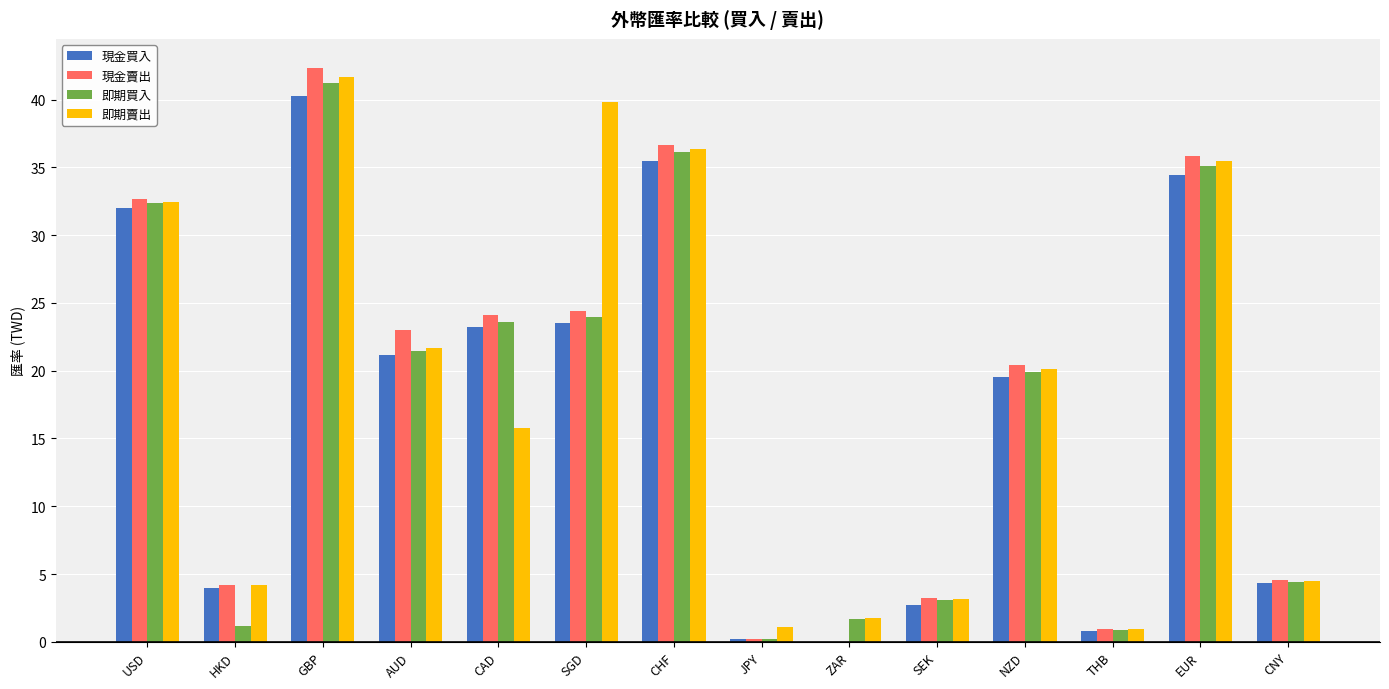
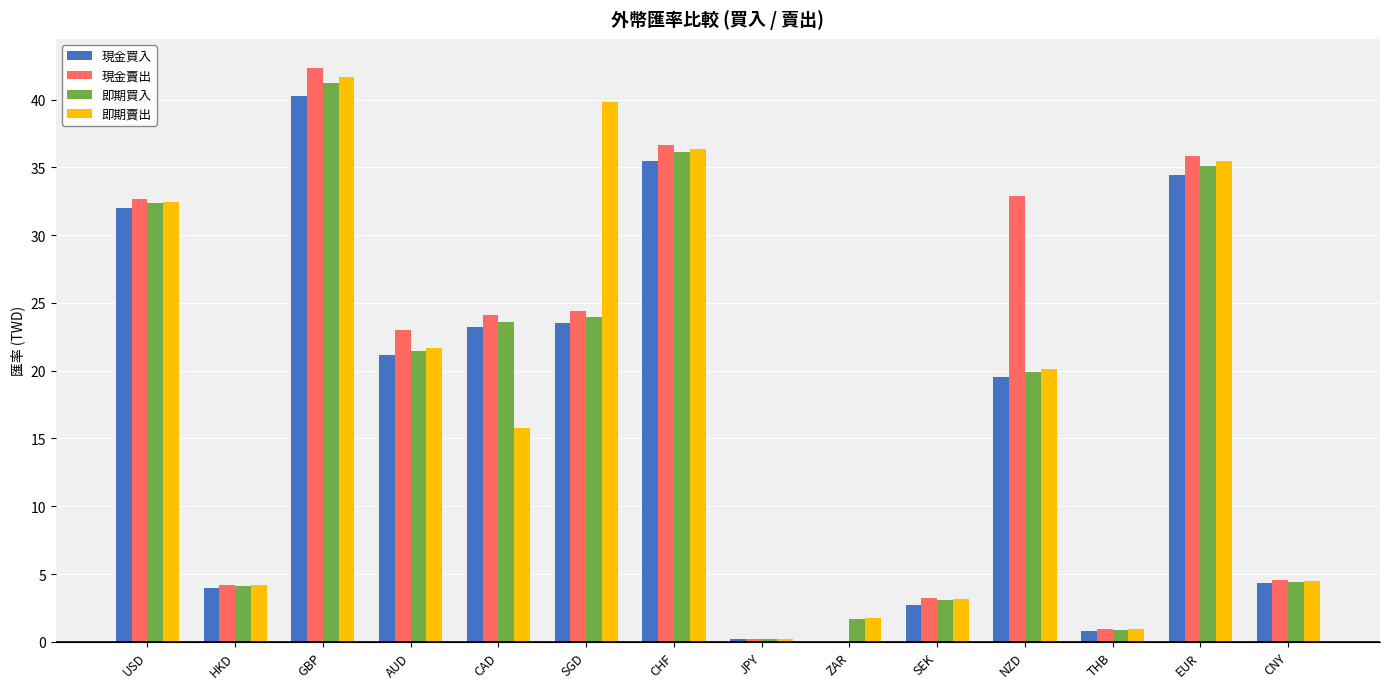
即期買入, HKD: 1.2 -> 4.1
即期賣出, JPY: 1.1 -> 0.2
現金賣出, NZD: 20.4 -> 32.9
